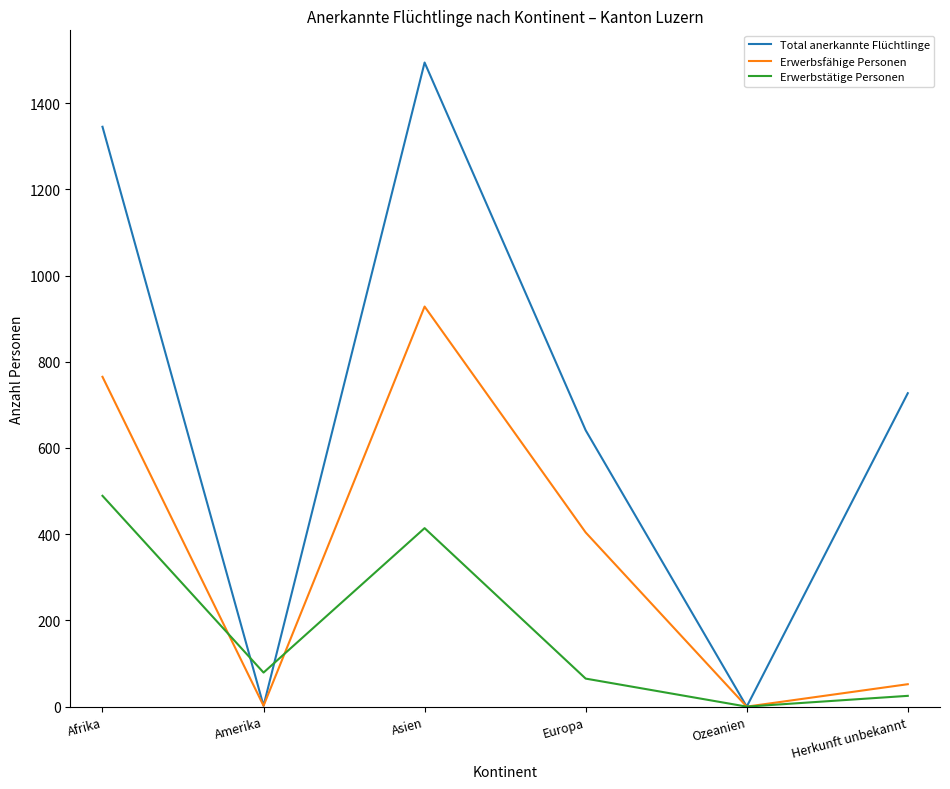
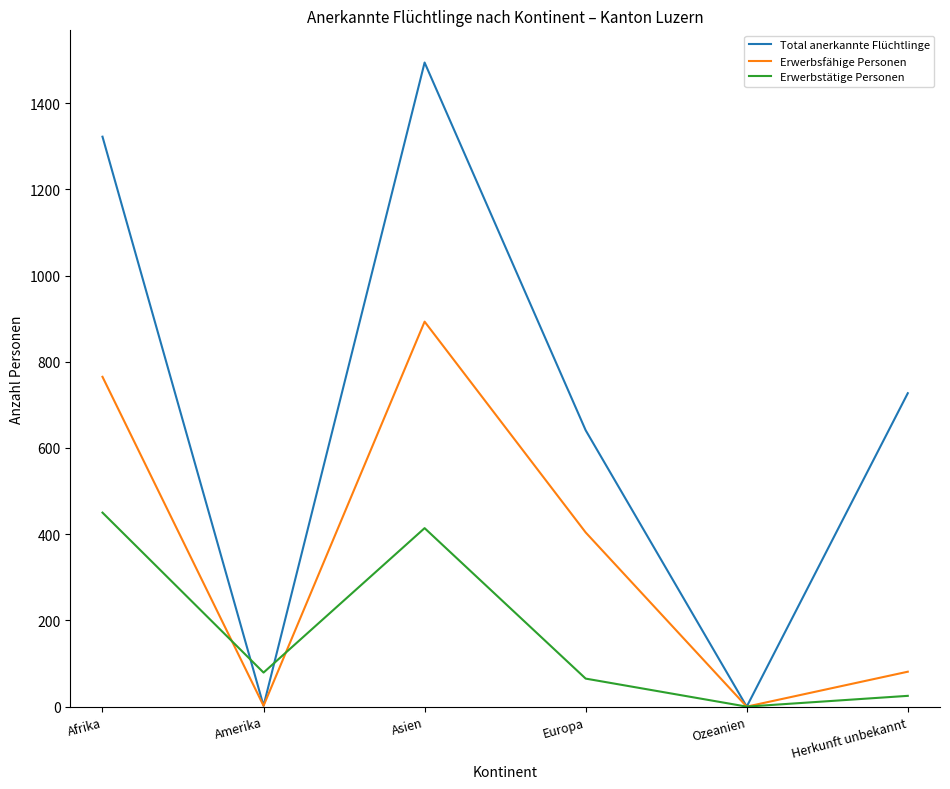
Total anerkannte Flüchtlinge, Afrika: 1350 -> 1320
Erwerbstätige Personen, Afrika: 490 -> 450
Erwerbsfähige Personen, Asien: 930 -> 890
Erwerbsfähige Personen, Herkunft unbekannt: 50 -> 80
